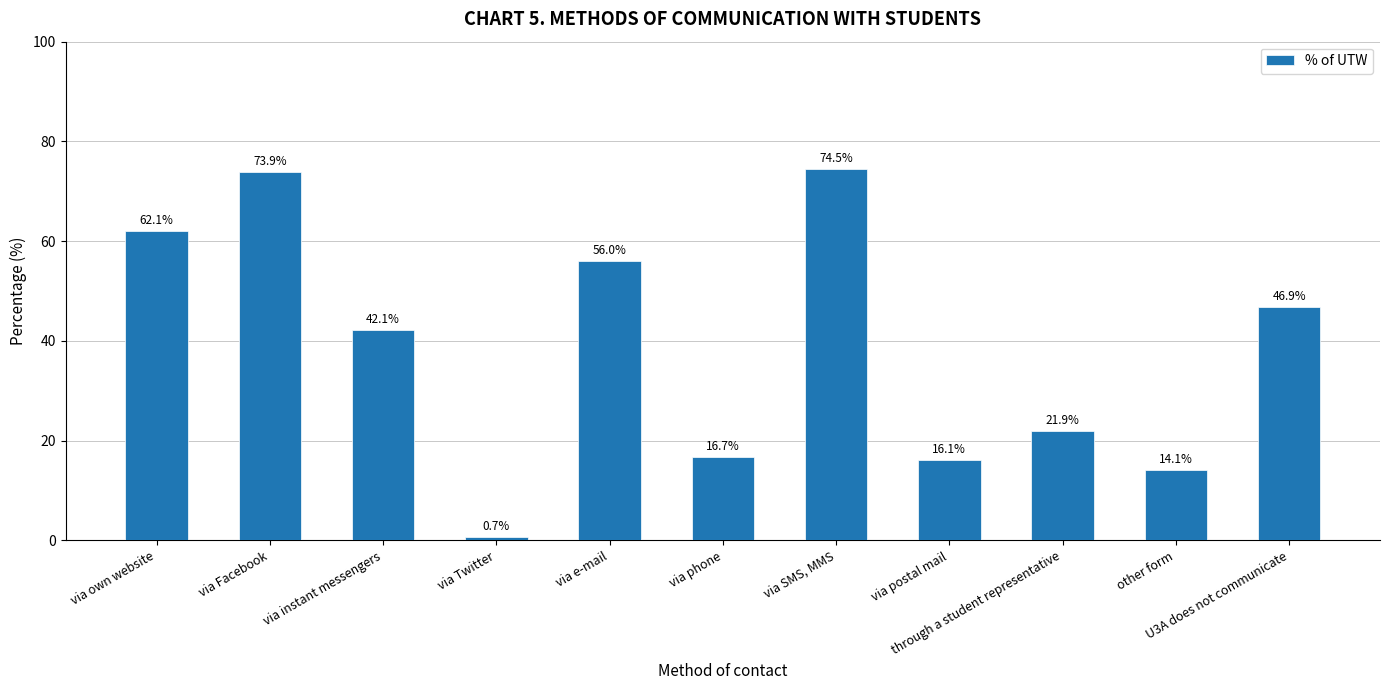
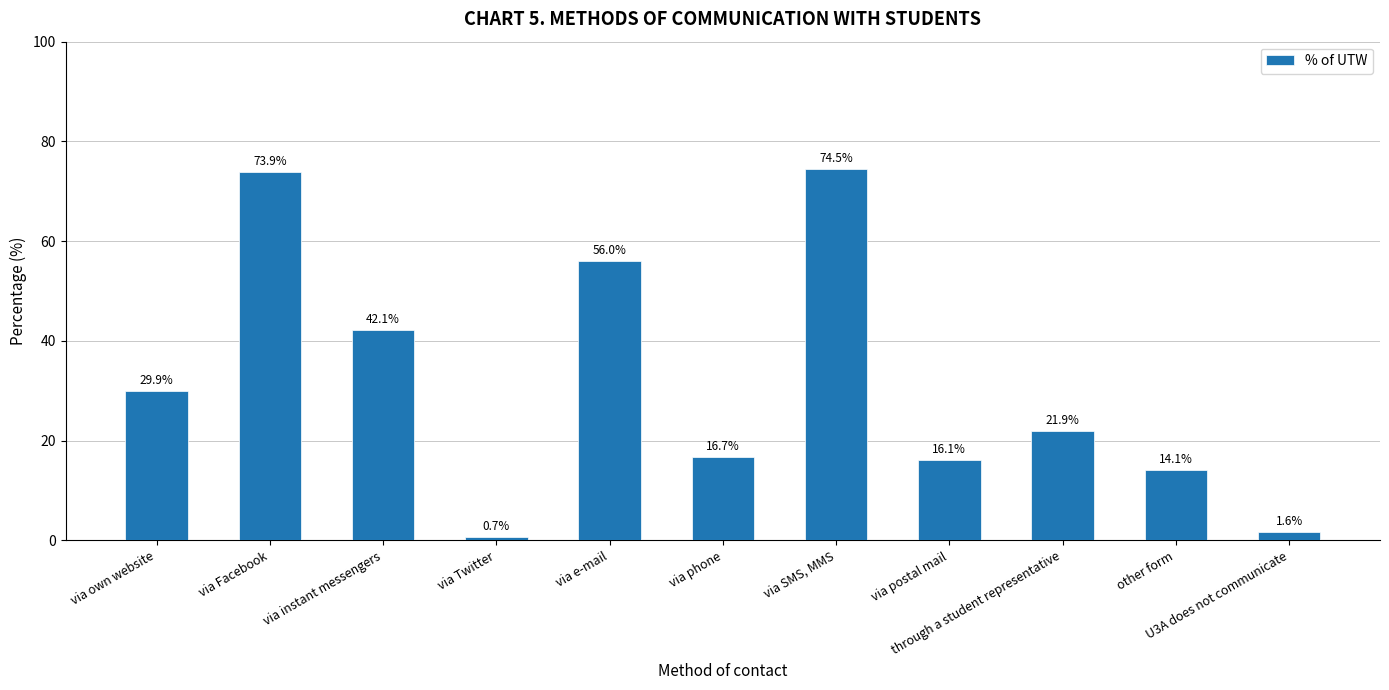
via own website: 62.1% -> 29.9%
U3A does not communicate: 46.9% -> 1.6%
